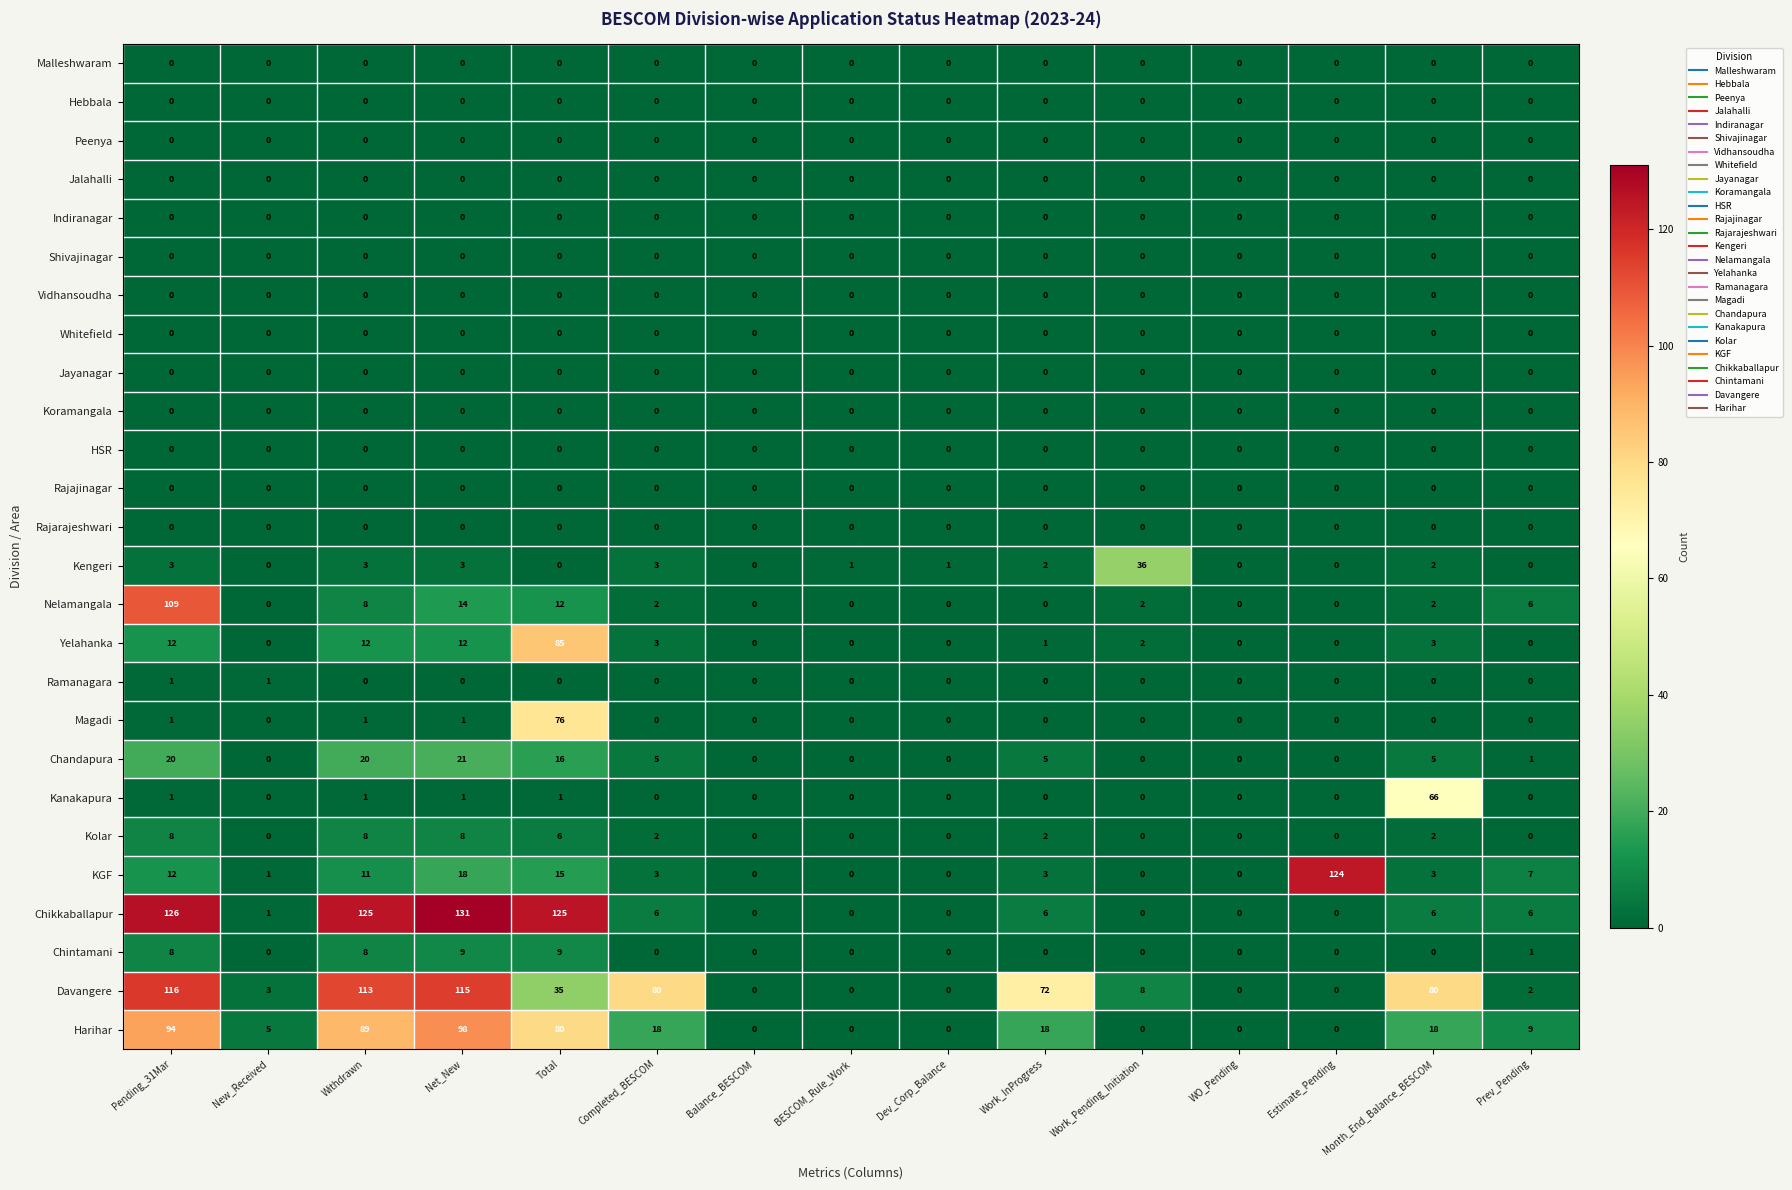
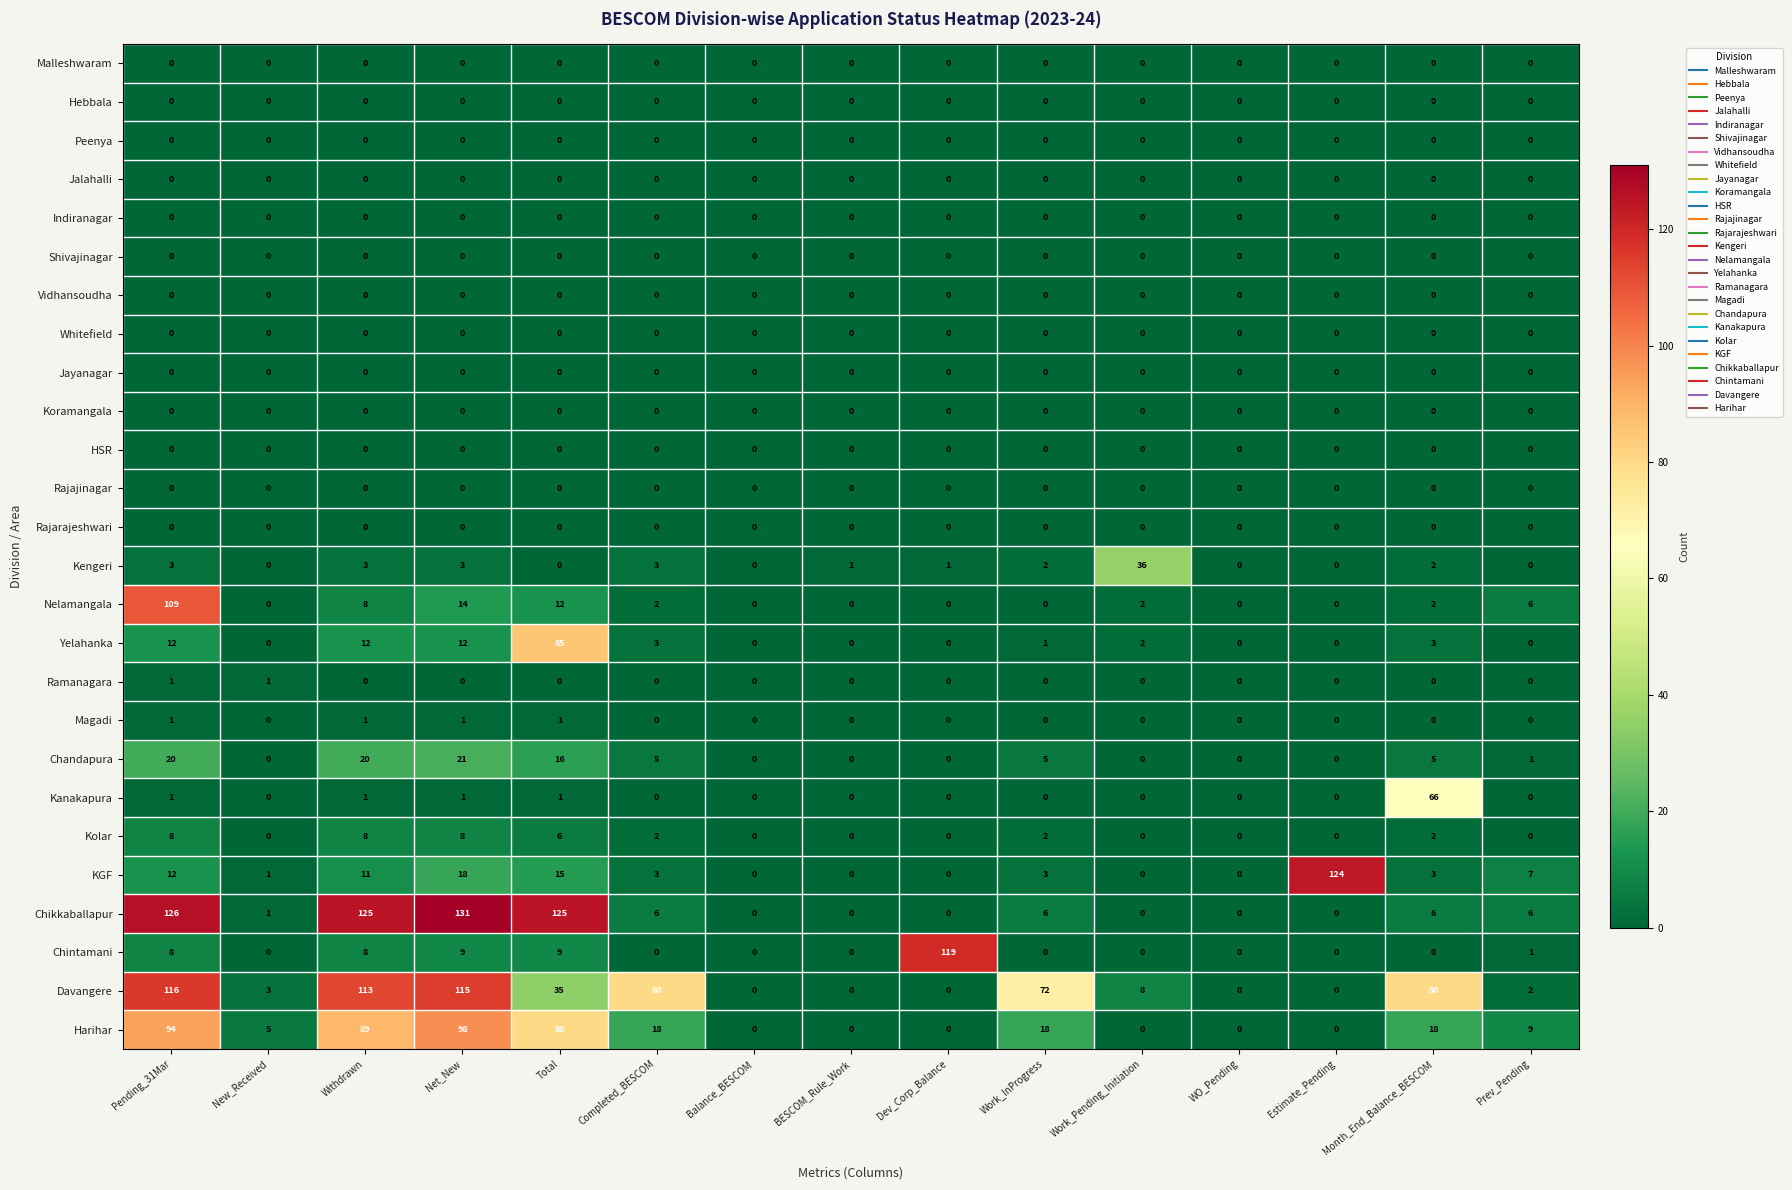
Magadi, Total: 76 -> 1
Chintamani, Dev_Corp_Balance: 0 -> 119
